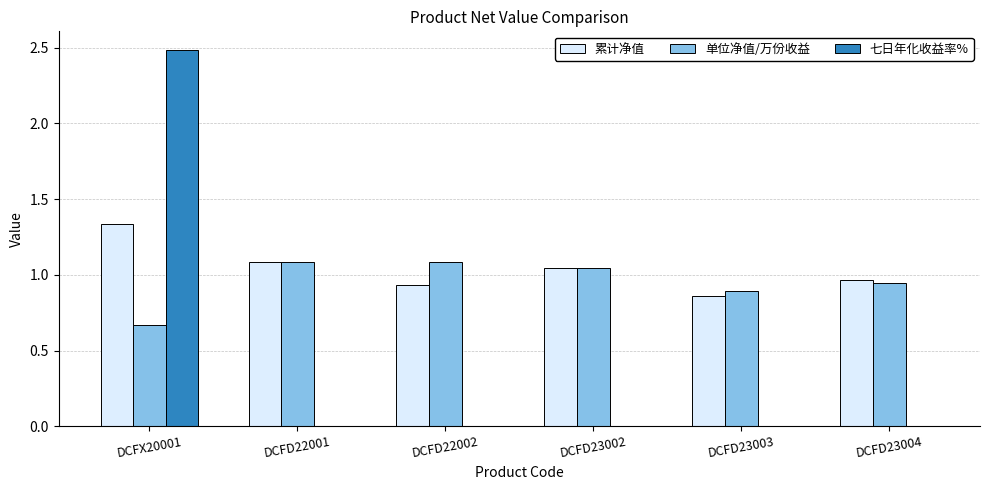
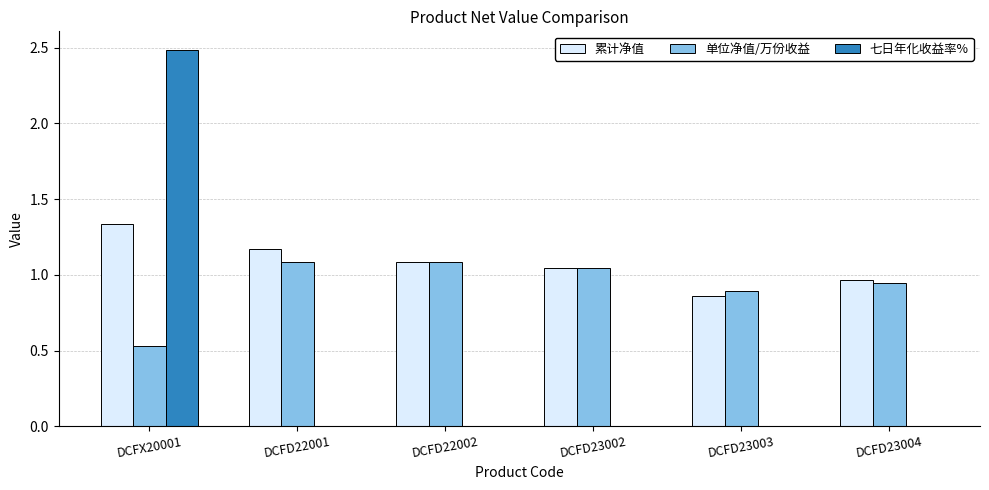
单位净值/万份收益, DCFX20001: 0.67 -> 0.53
累计净值, DCFD22001: 1.09 -> 1.17
累计净值, DCFD22002: 0.94 -> 1.08
